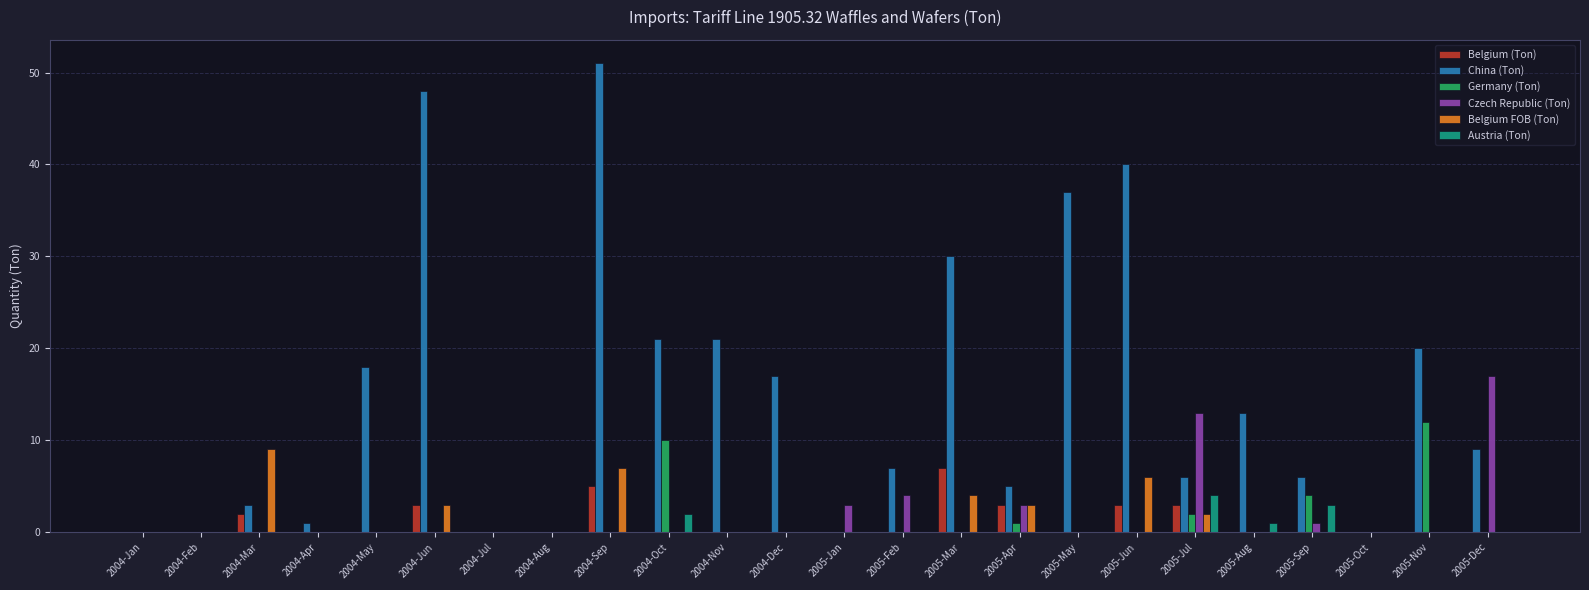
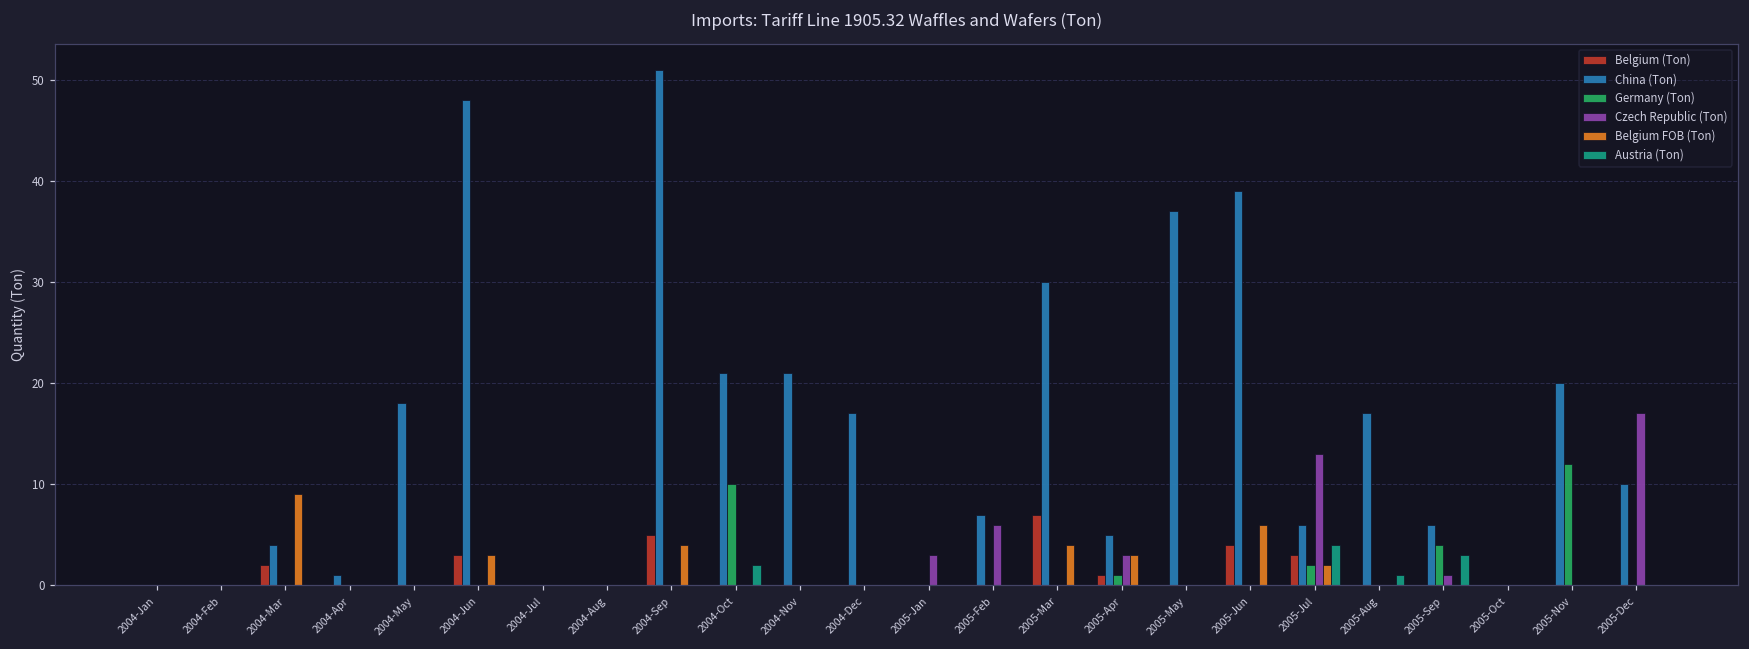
China (Ton), 2004-Mar: 3 -> 4
Belgium FOB (Ton), 2004-Sep: 7 -> 4
Czech Republic (Ton), 2005-Feb: 4 -> 6
Belgium (Ton), 2005-Apr: 3 -> 1
Belgium (Ton), 2005-Jun: 3 -> 4
China (Ton), 2005-Jun: 40 -> 39
China (Ton), 2005-Aug: 13 -> 17
China (Ton), 2005-Dec: 9 -> 10
